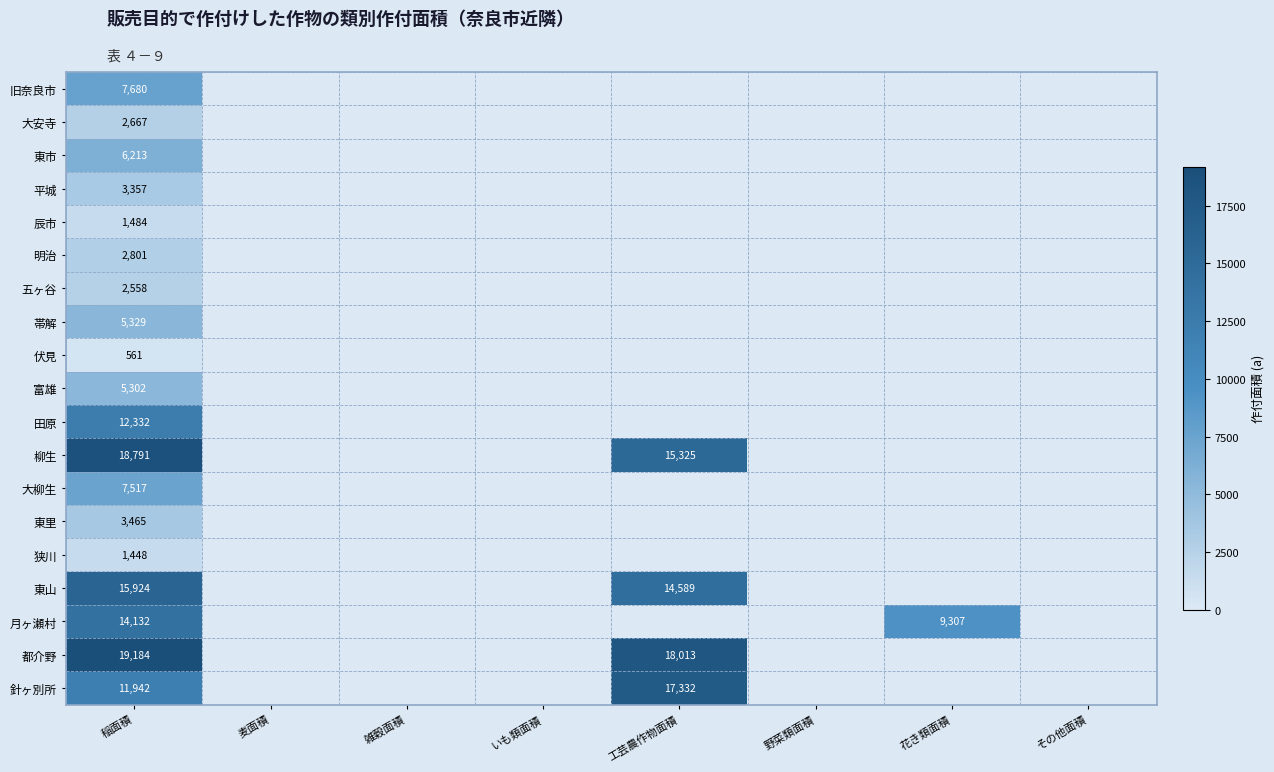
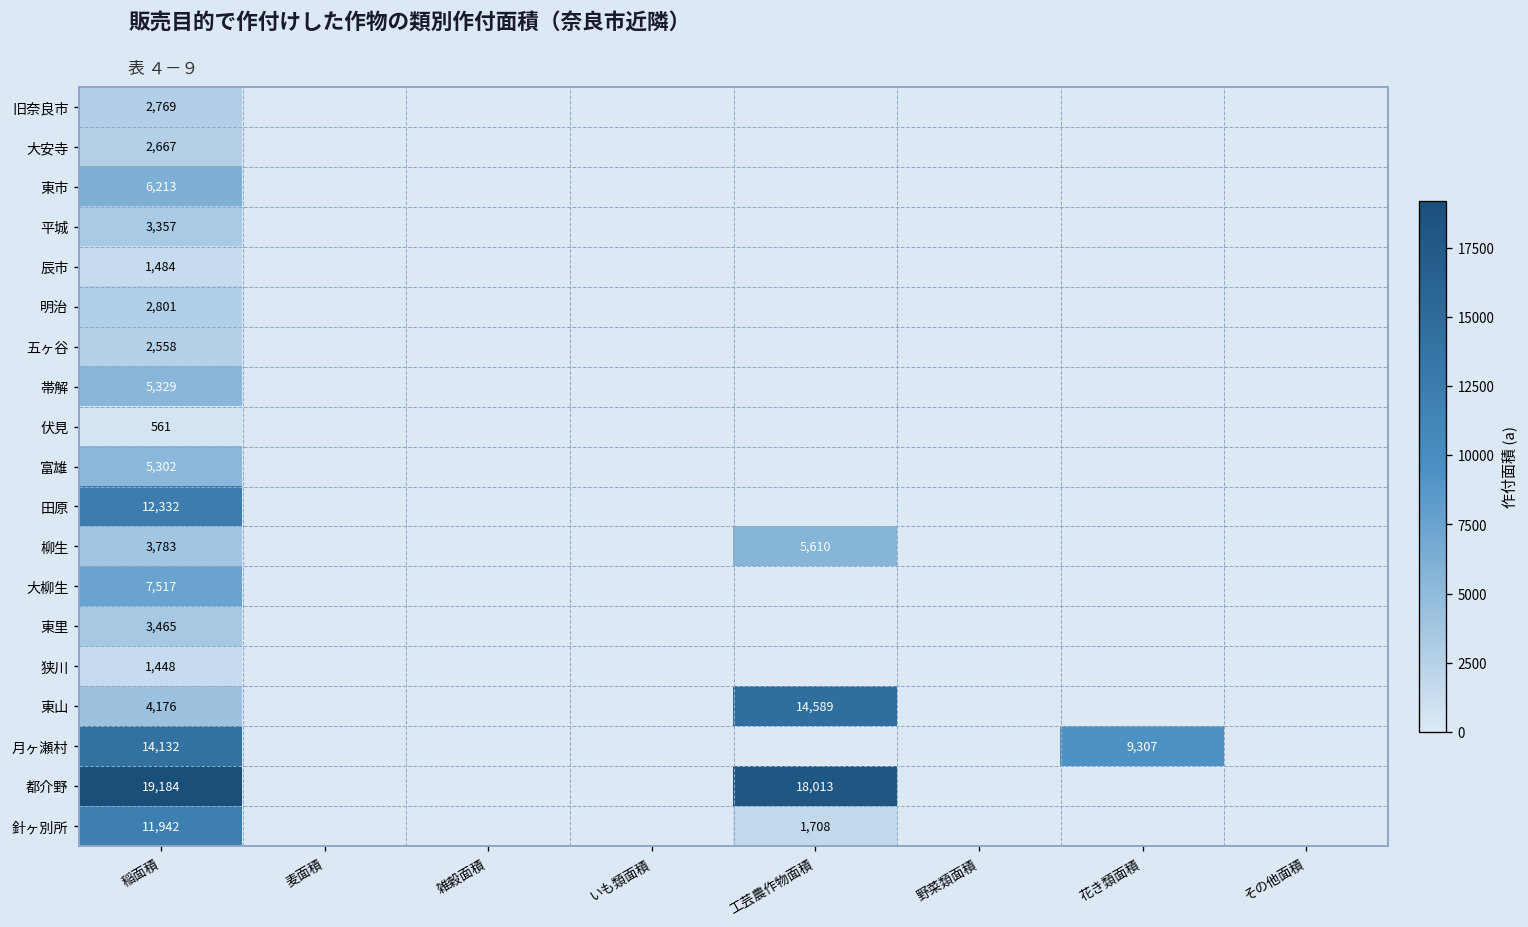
旧奈良市, 稲面積: 7,680 -> 2,769
柳生, 稲面積: 18,791 -> 3,783
柳生, 工芸農作物面積: 15,325 -> 5,610
東山, 稲面積: 15,924 -> 4,176
針ヶ別所, 工芸農作物面積: 17,332 -> 1,708
